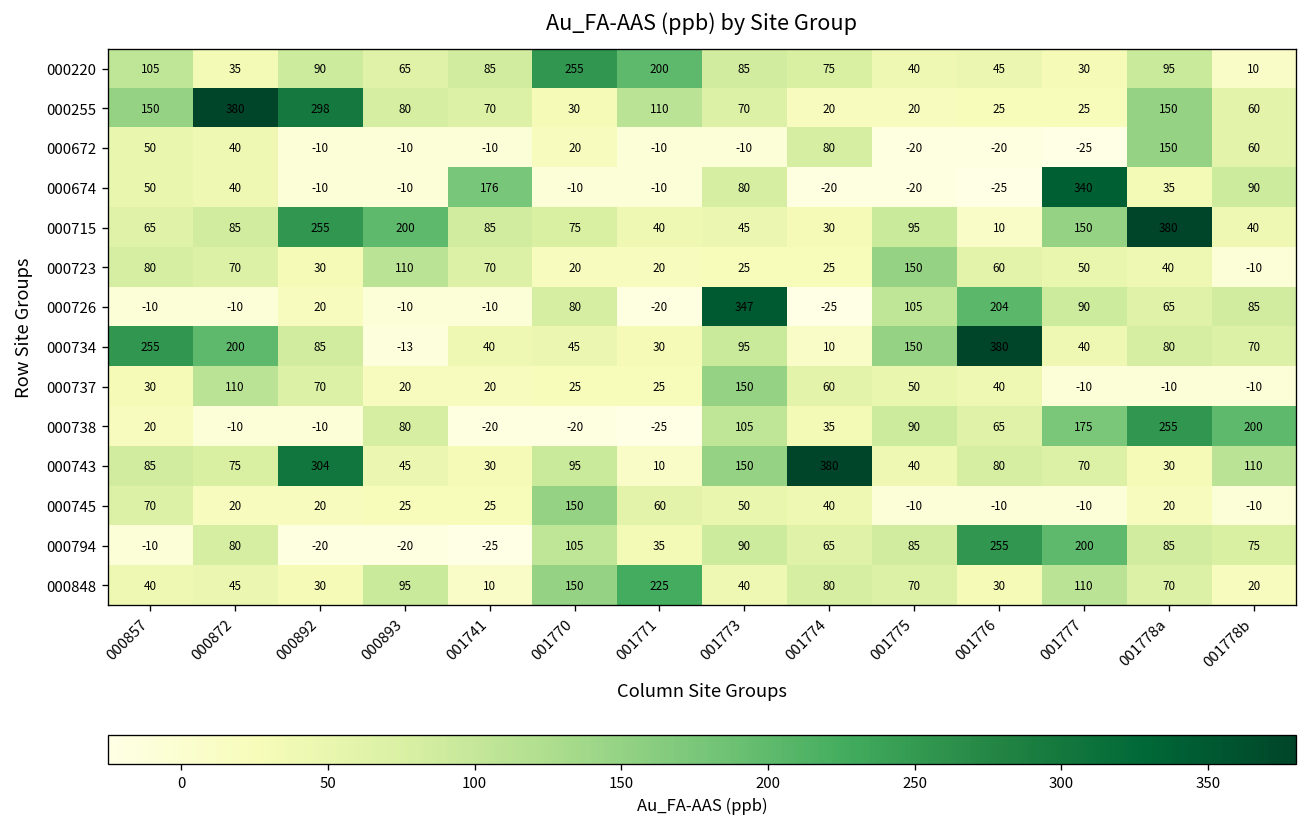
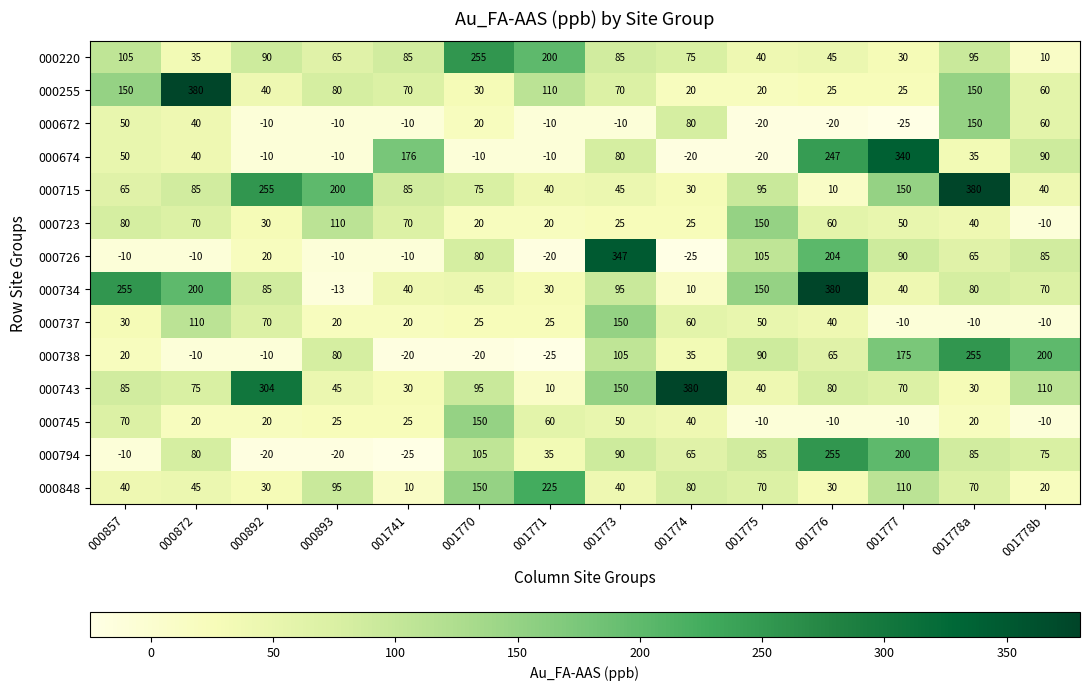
000255, 000892: 298 -> 40
000674, 001776: -25 -> 247
